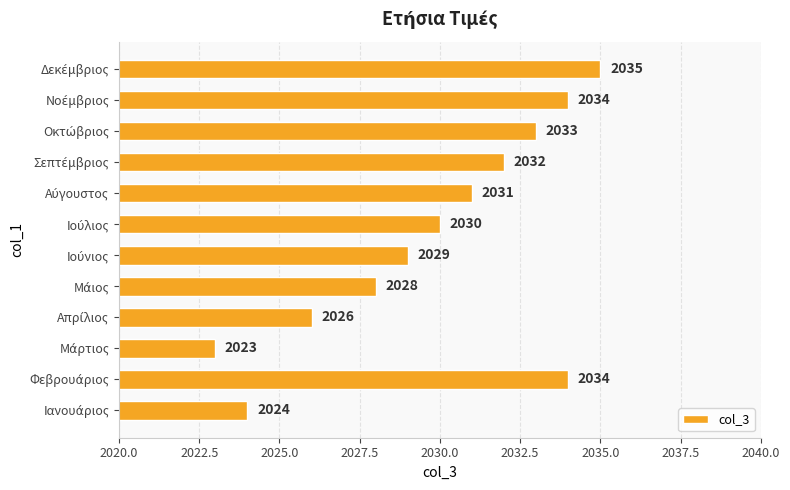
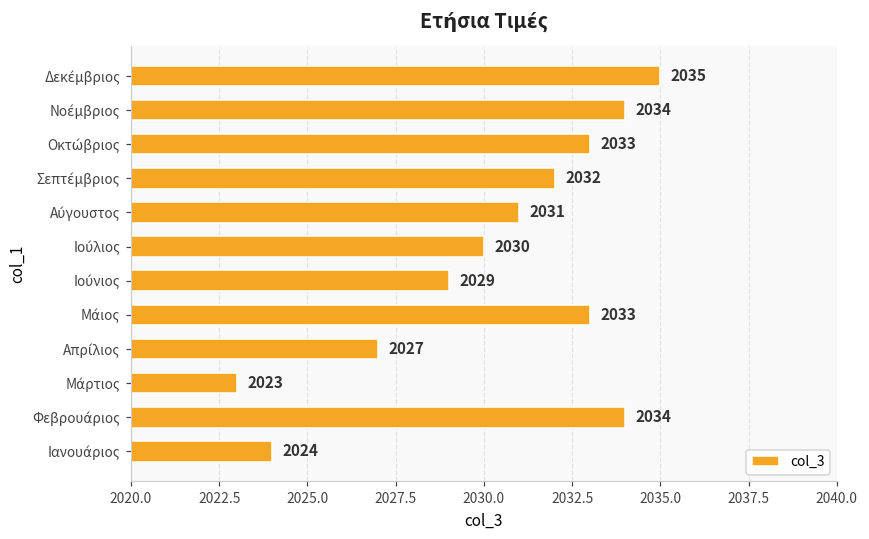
Μάιος: 2028 -> 2033
Απρίλιος: 2026 -> 2027
